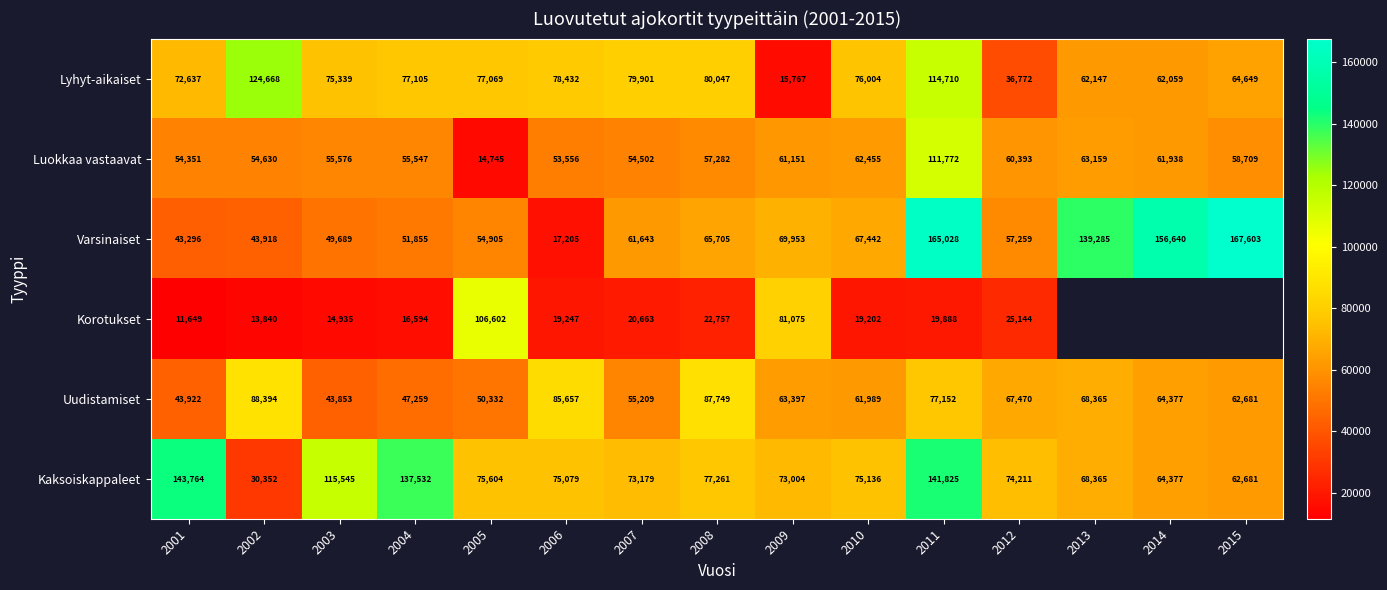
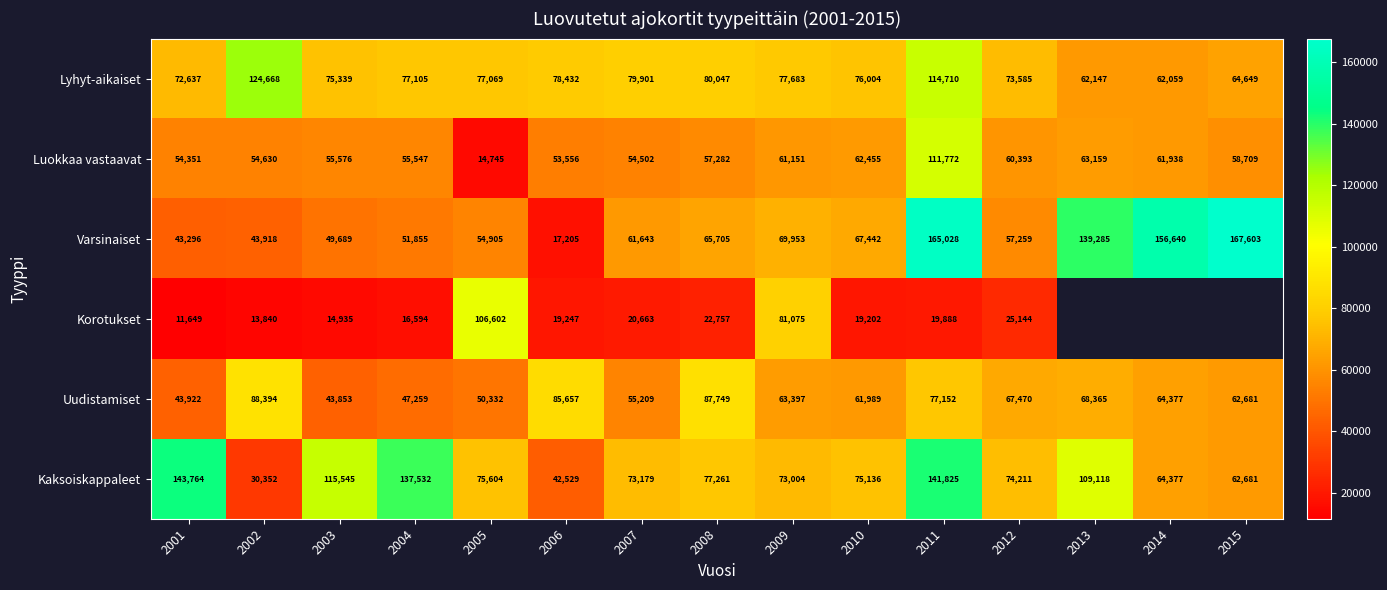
Lyhyt-aikaiset, 2009: 15,767 -> 77,683
Lyhyt-aikaiset, 2012: 36,772 -> 73,585
Kaksoiskappaleet, 2006: 75,079 -> 42,529
Kaksoiskappaleet, 2013: 68,365 -> 109,118
